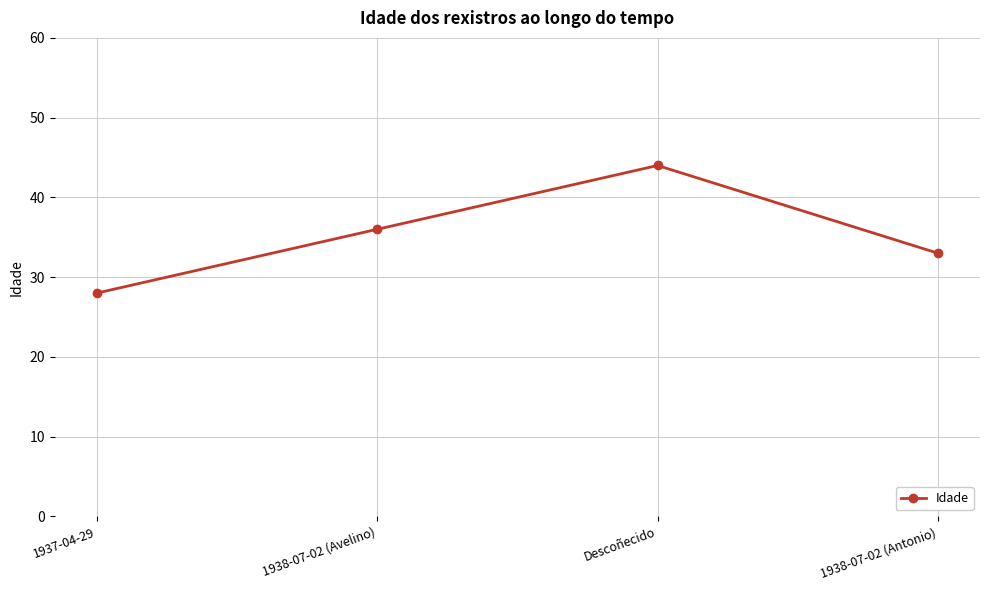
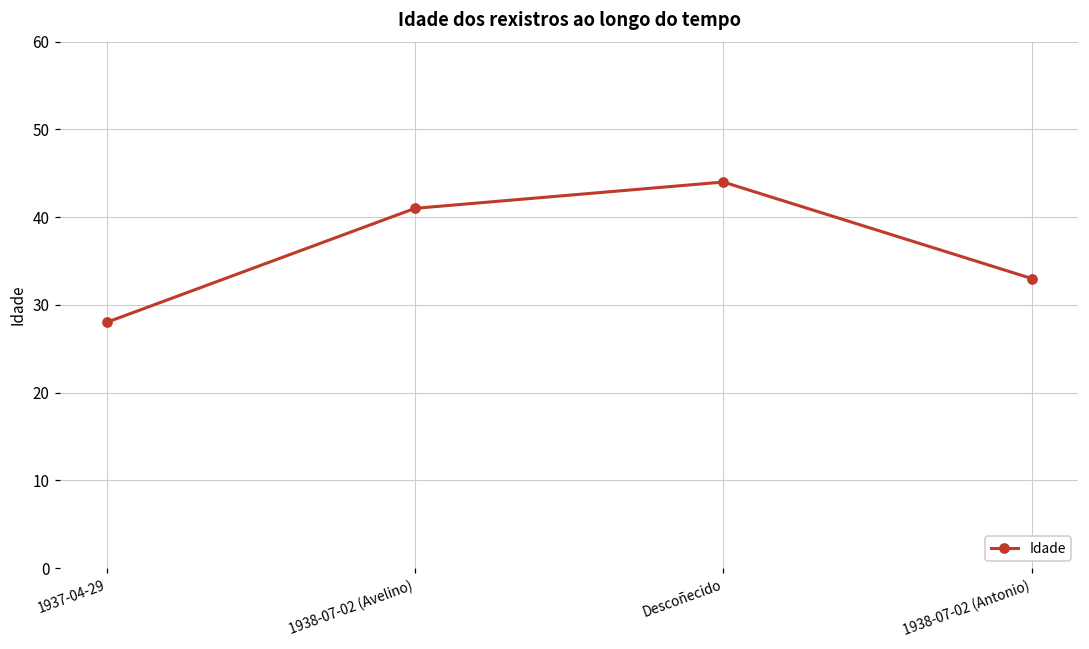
1938-07-02 (Avelino): 36 -> 41
